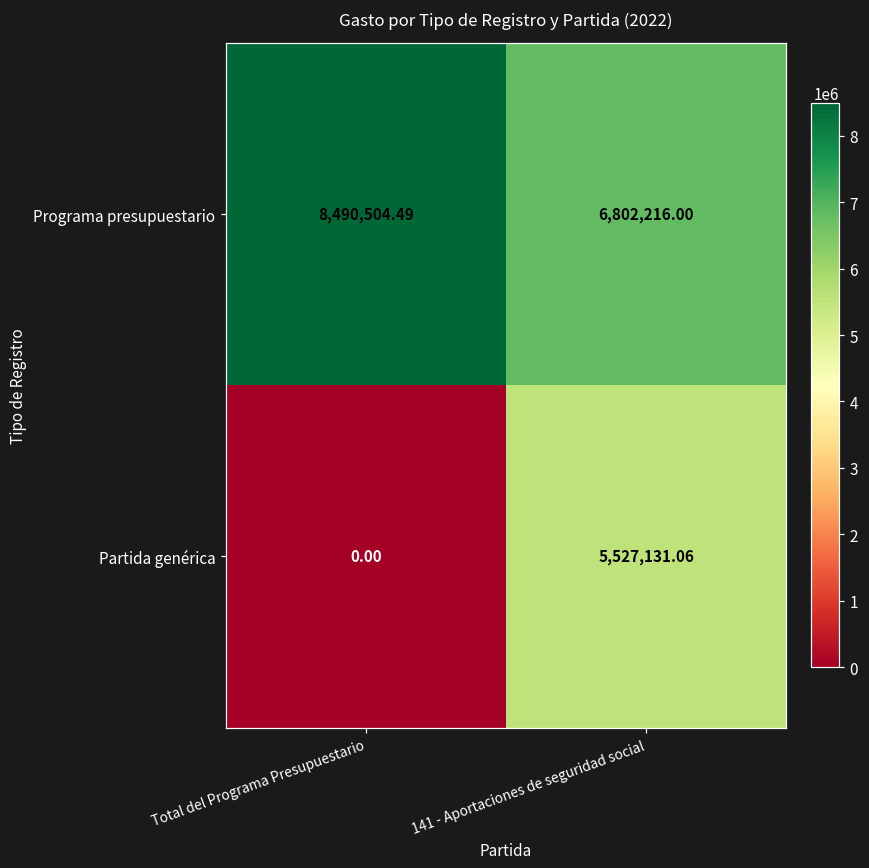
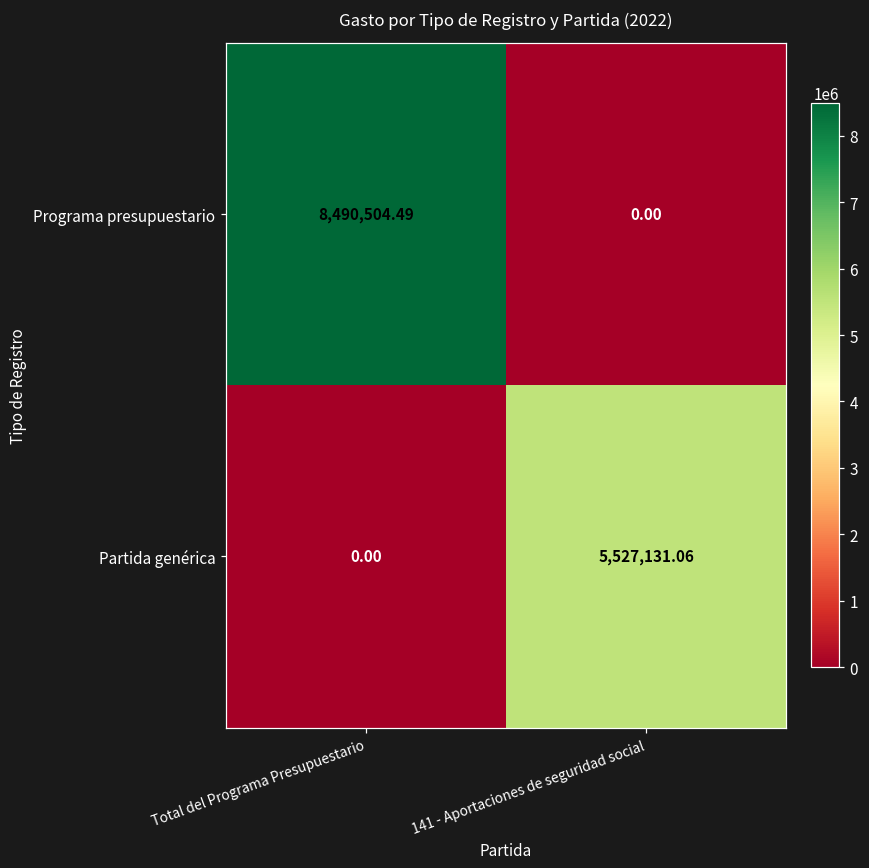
Programa presupuestario, 141 - Aportaciones de seguridad social: 6,802,216.00 -> 0.00
